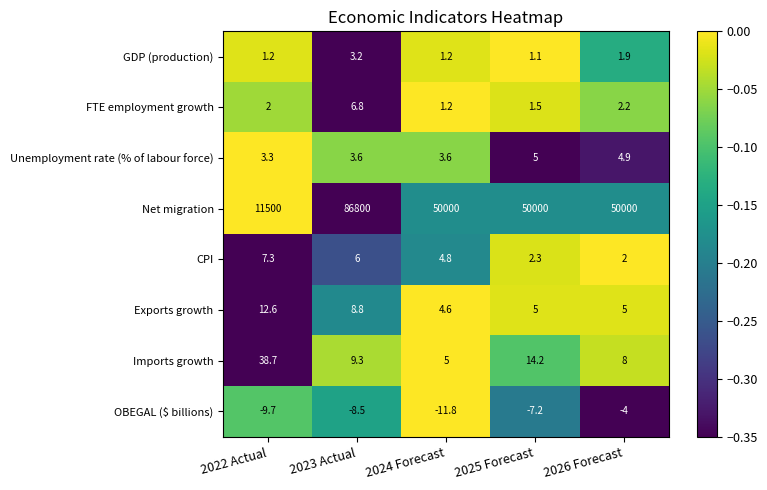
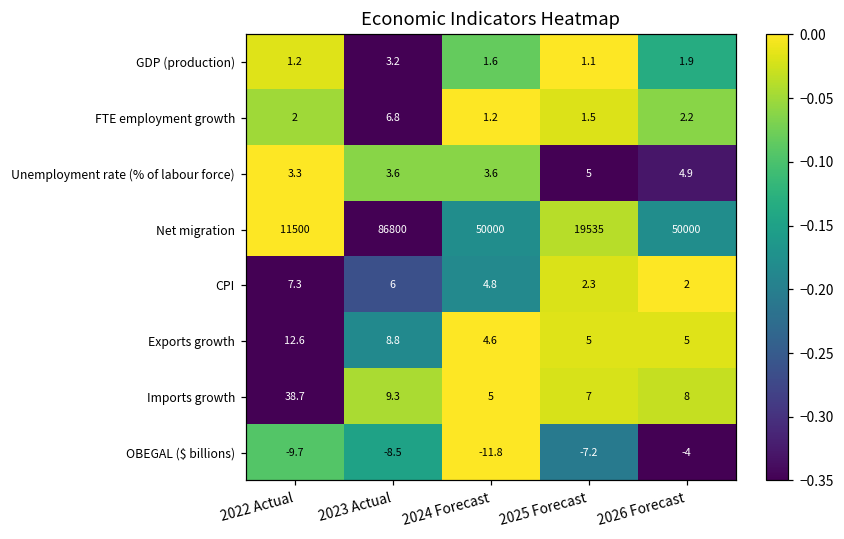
GDP (production), 2024 Forecast: 1.2 -> 1.6
Net migration, 2025 Forecast: 50000 -> 19535
Imports growth, 2025 Forecast: 14.2 -> 7
